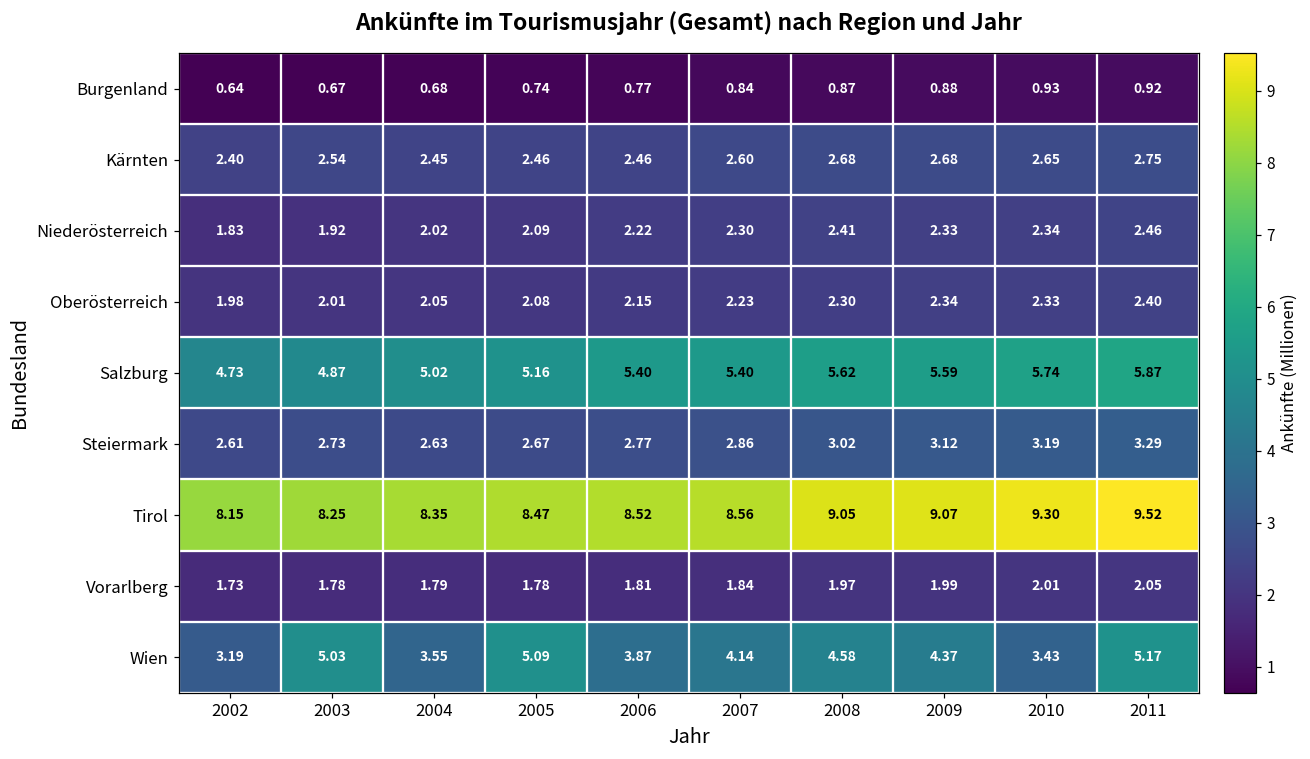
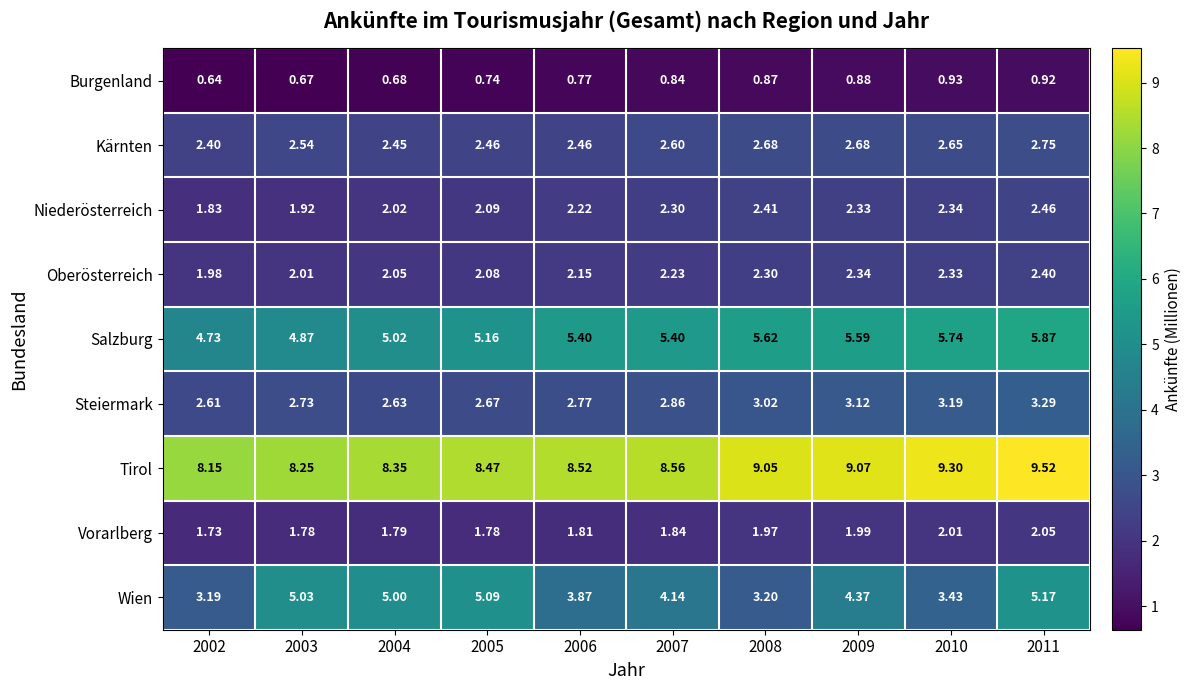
Wien, 2004: 3.55 -> 5.00
Wien, 2008: 4.58 -> 3.20
